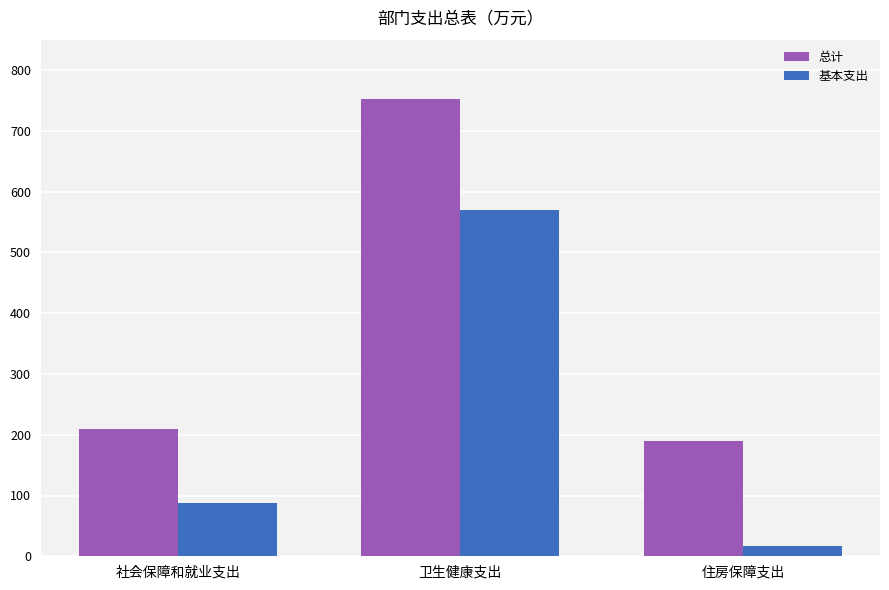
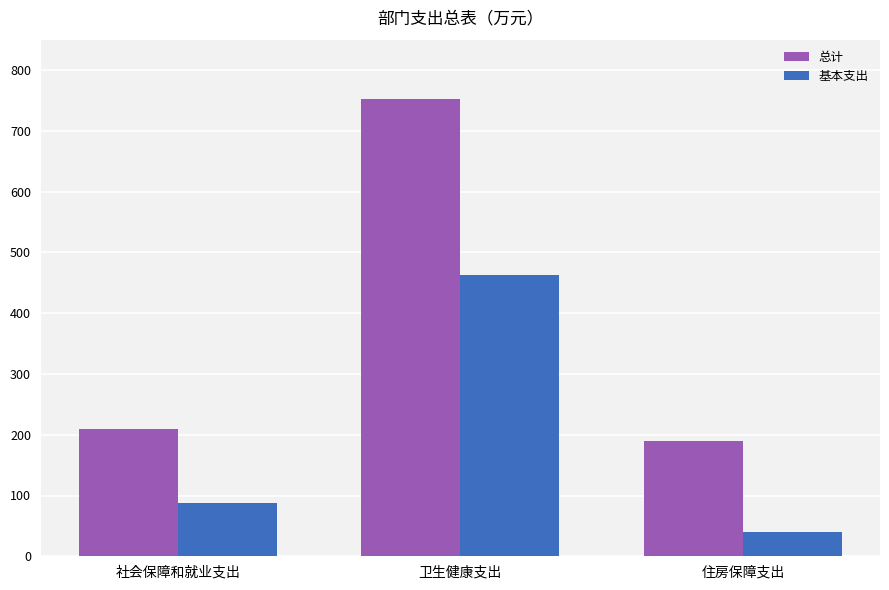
基本支出, 卫生健康支出: 570 -> 460
基本支出, 住房保障支出: 20 -> 40
